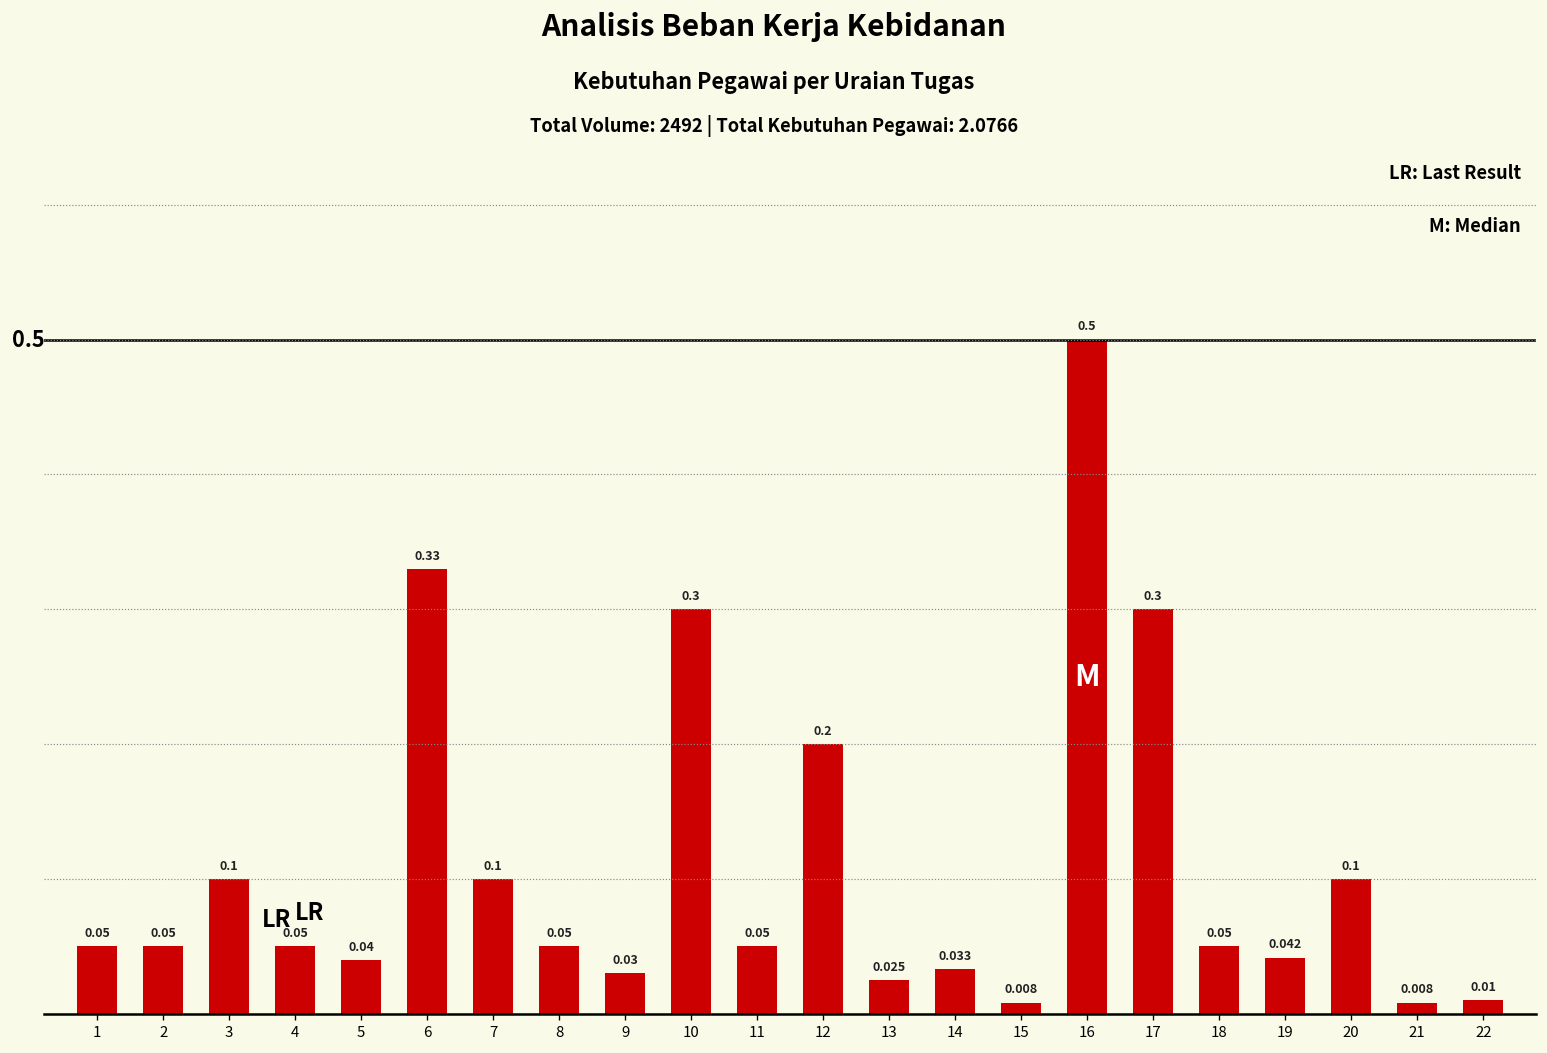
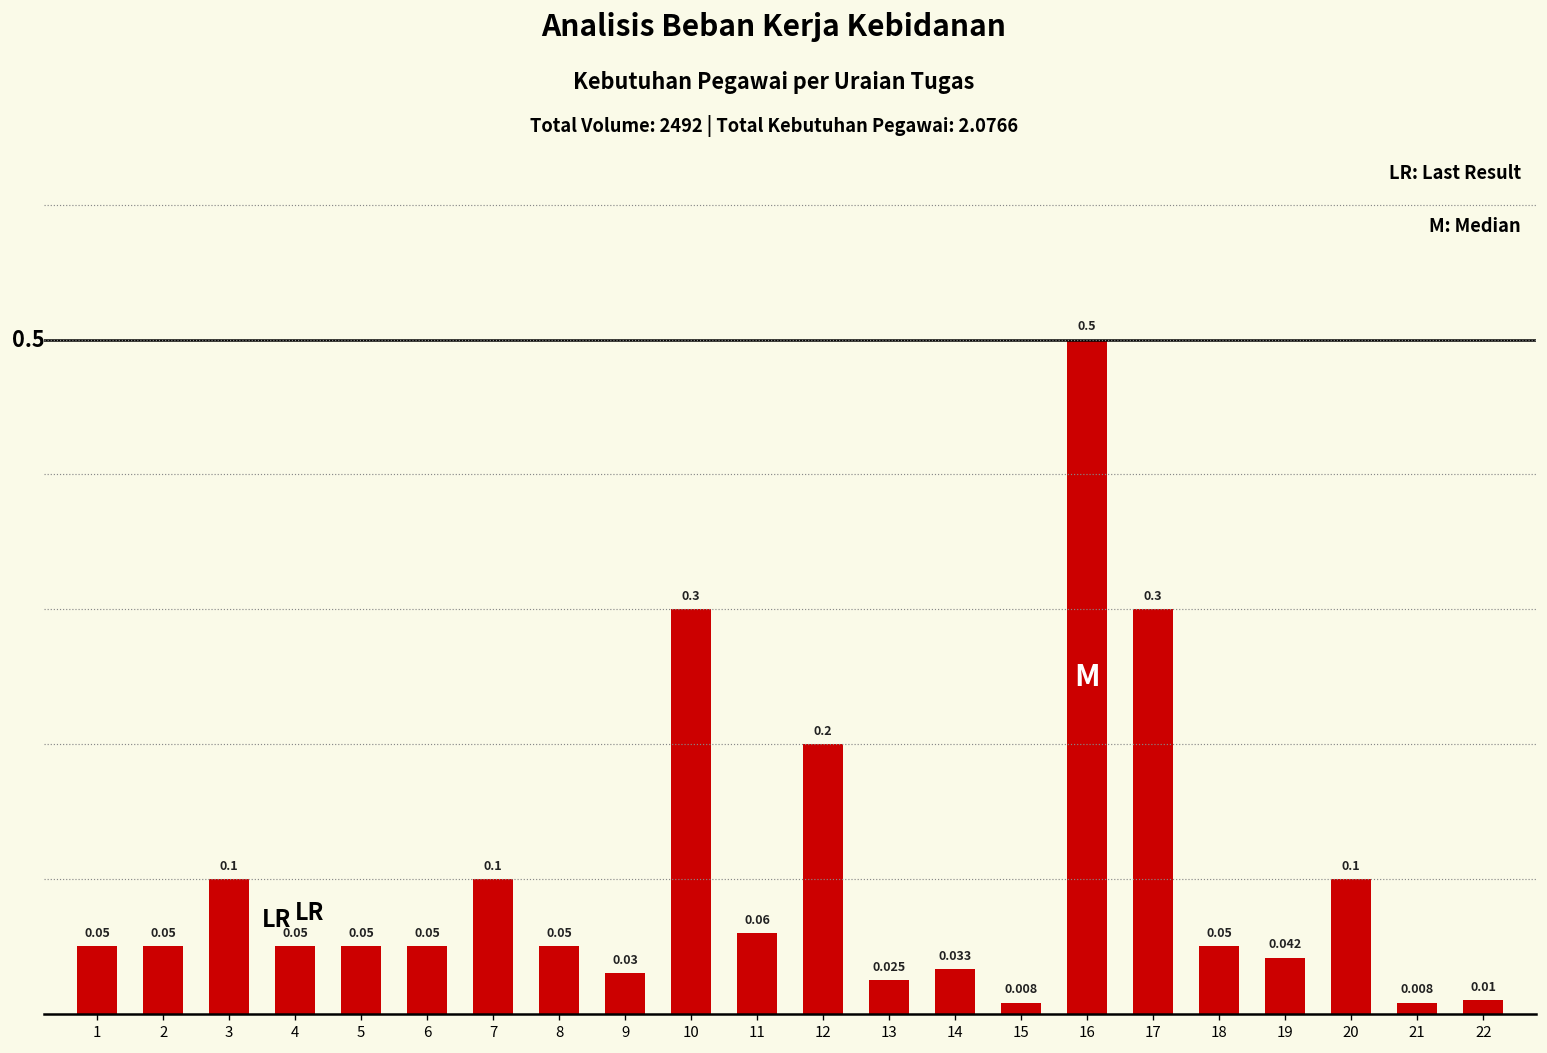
5: 0.04 -> 0.05
6: 0.33 -> 0.05
11: 0.05 -> 0.06
